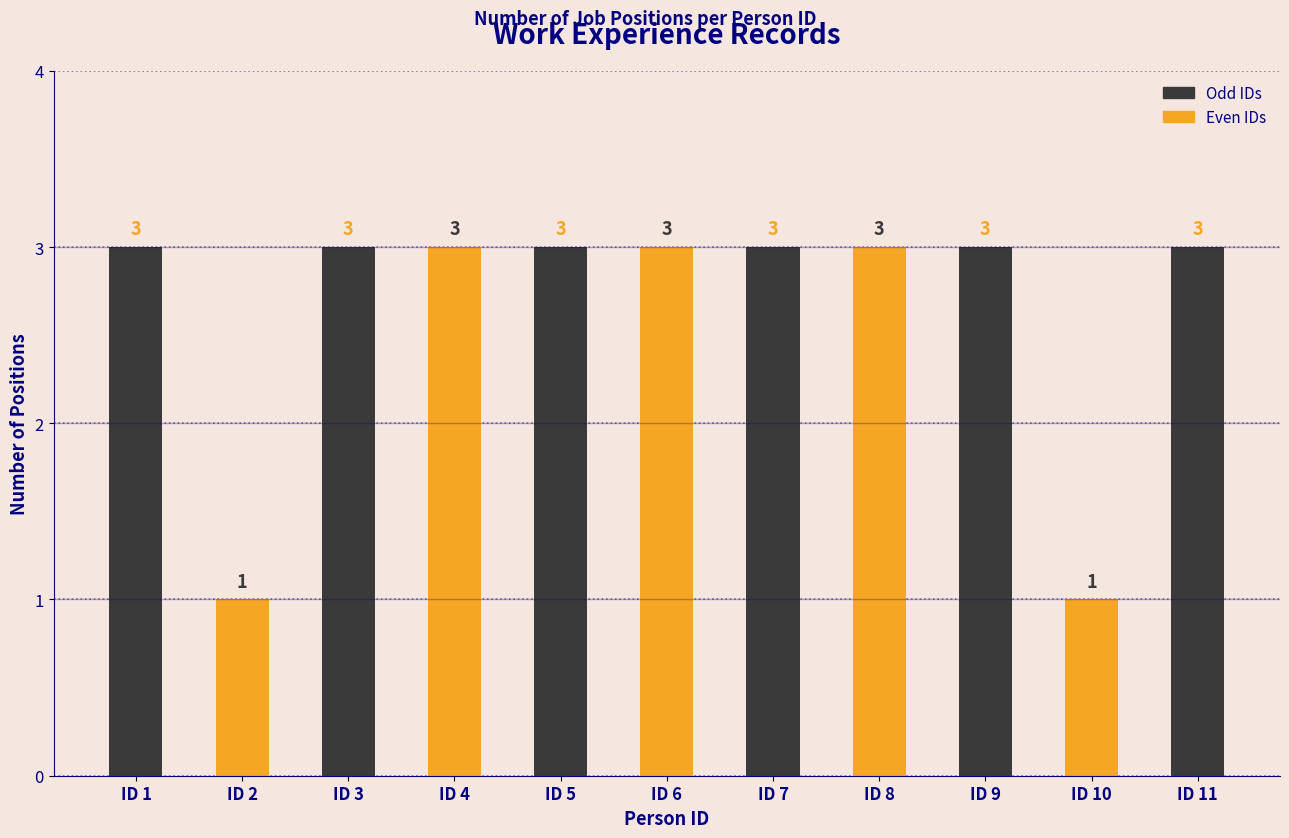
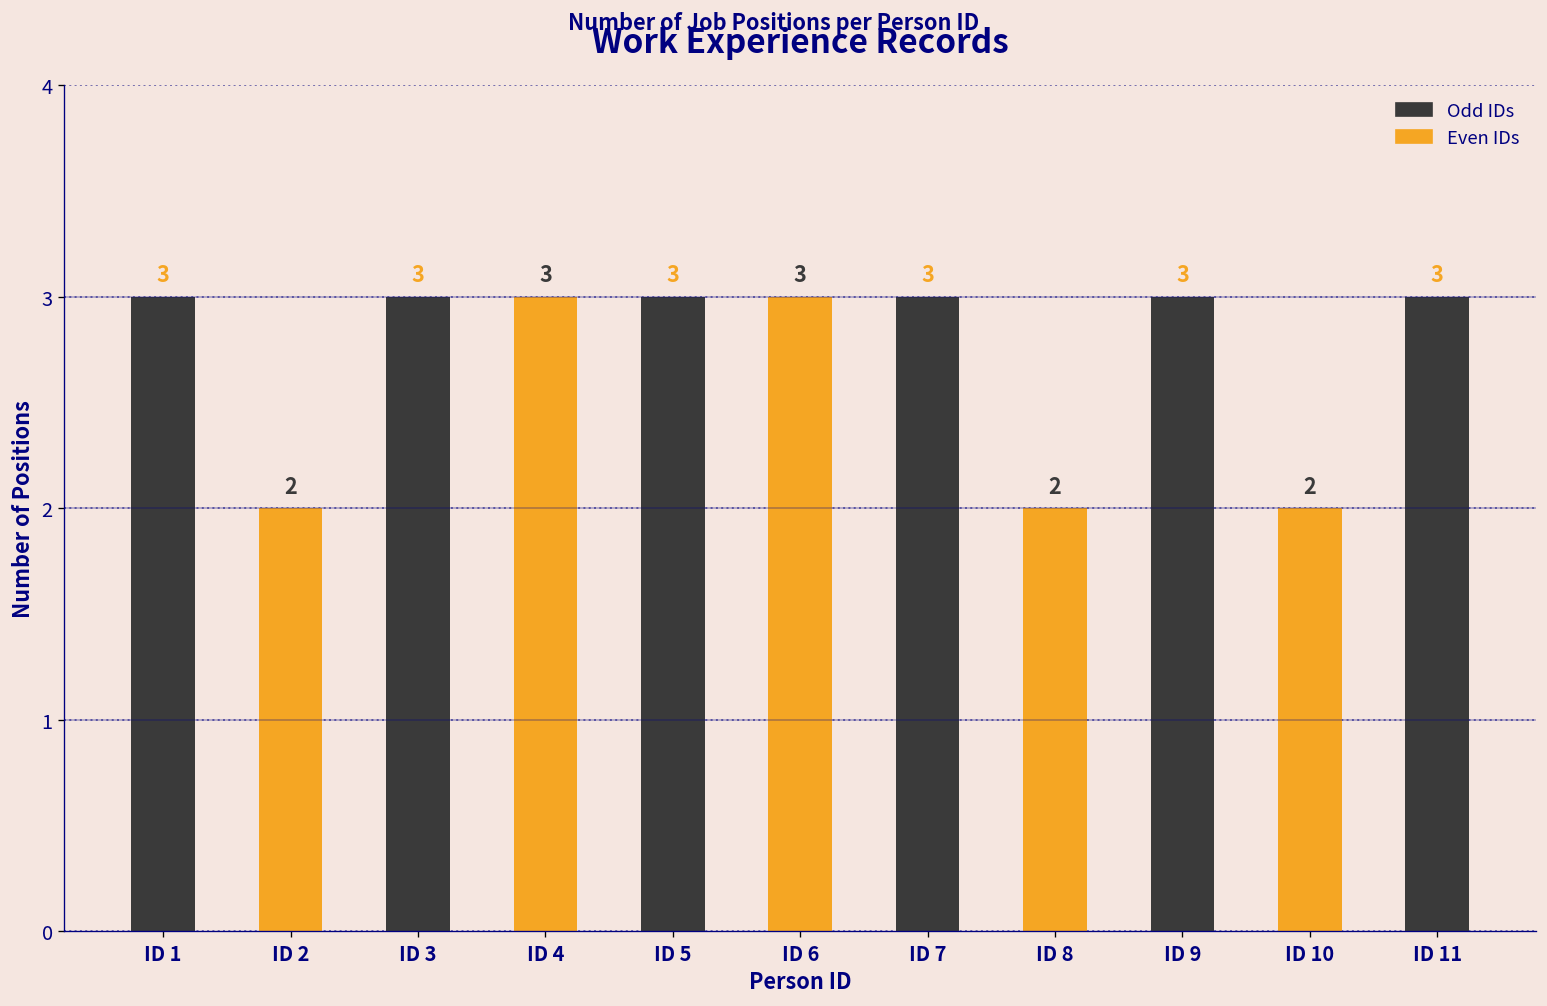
ID 2: 1 -> 2
ID 8: 3 -> 2
ID 10: 1 -> 2
